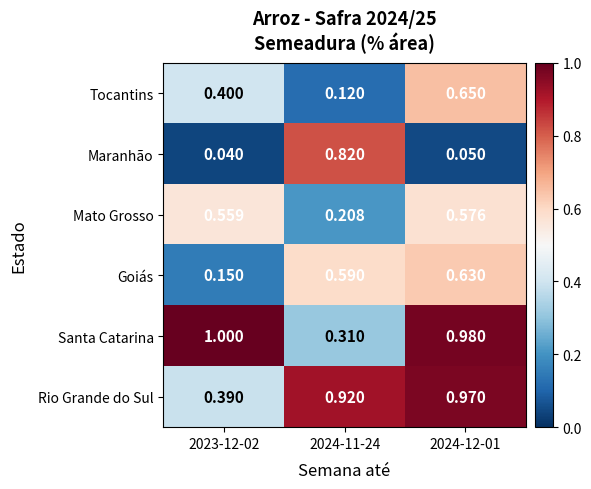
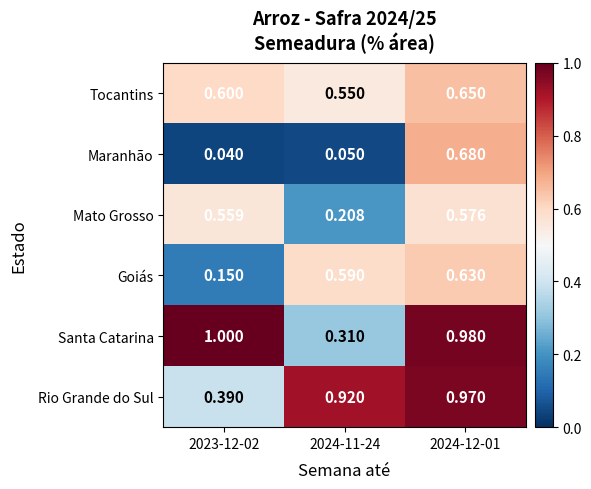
Tocantins, 2023-12-02: 0.400 -> 0.600
Tocantins, 2024-11-24: 0.120 -> 0.550
Maranhão, 2024-11-24: 0.820 -> 0.050
Maranhão, 2024-12-01: 0.050 -> 0.680
